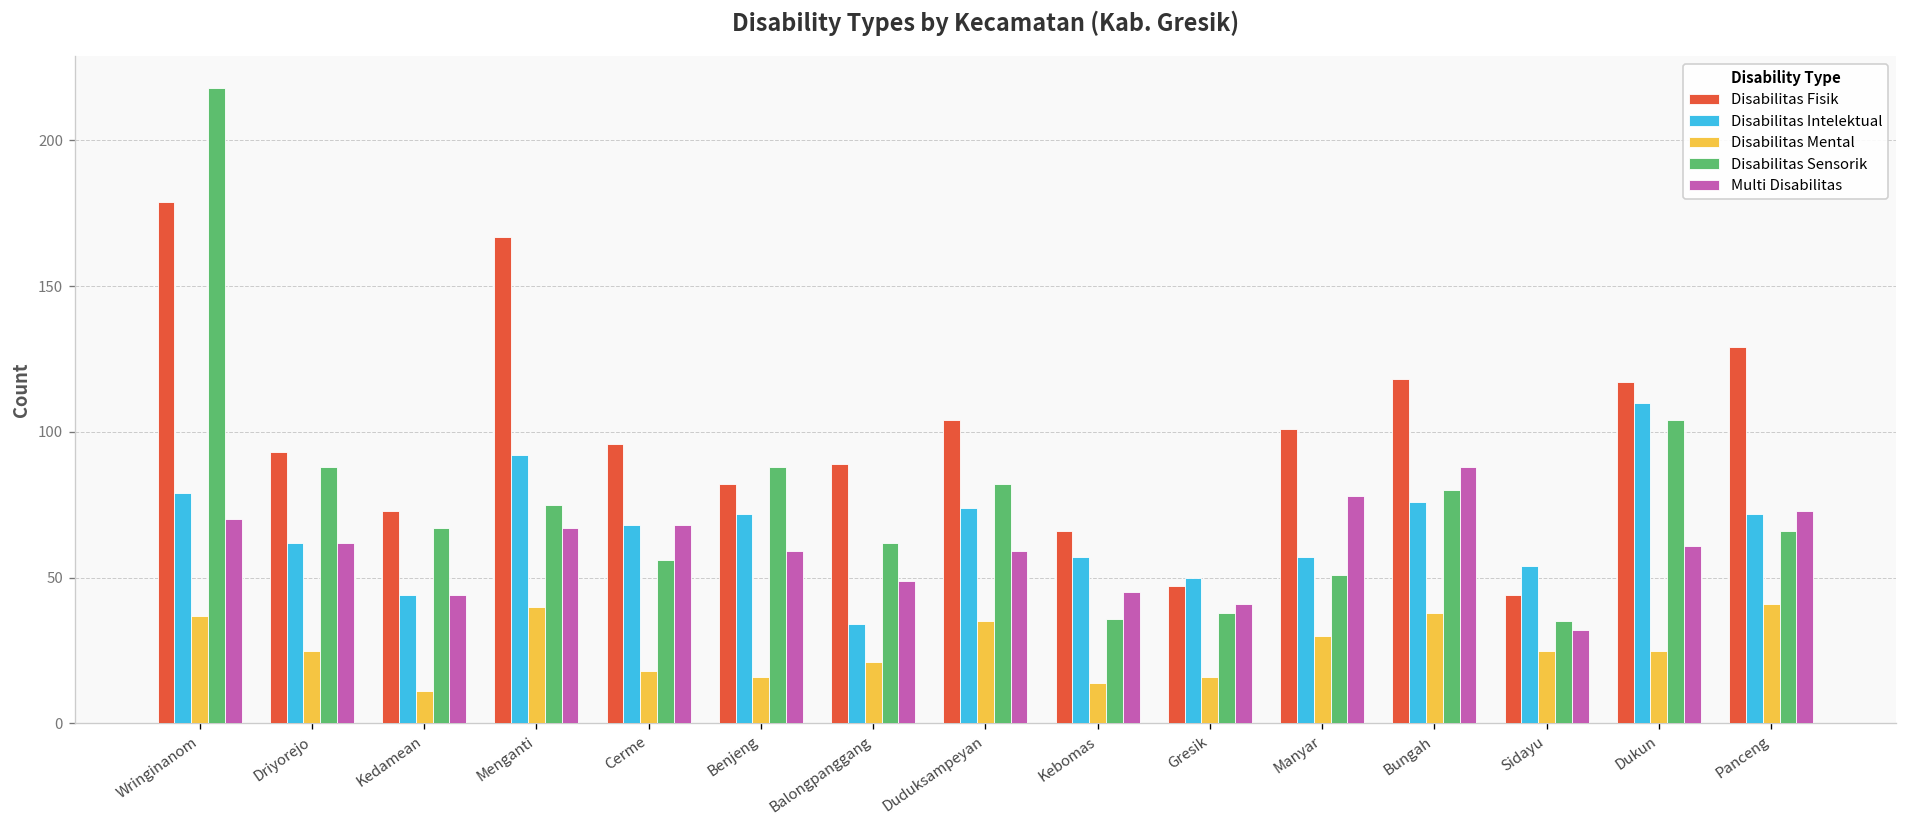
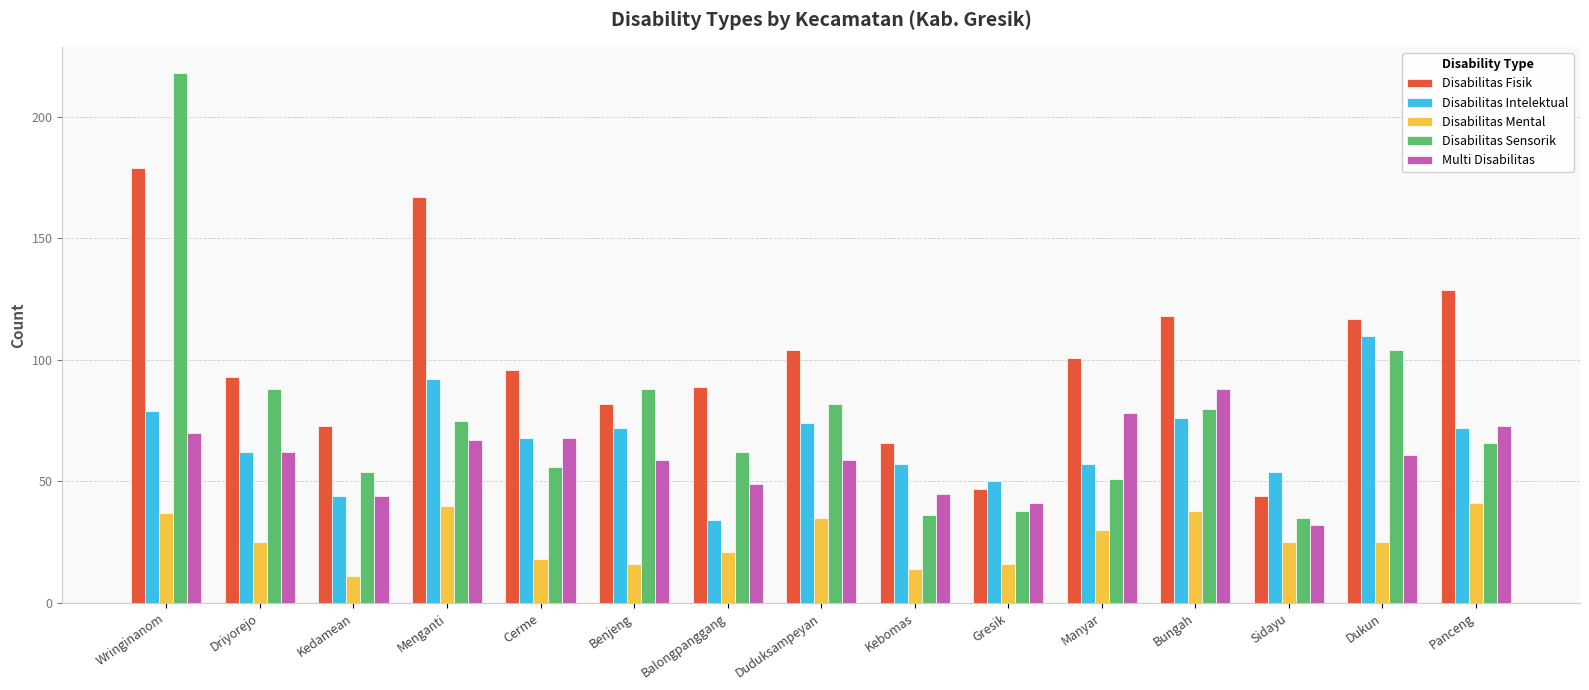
Disabilitas Sensorik, Kedamean: 67 -> 54
